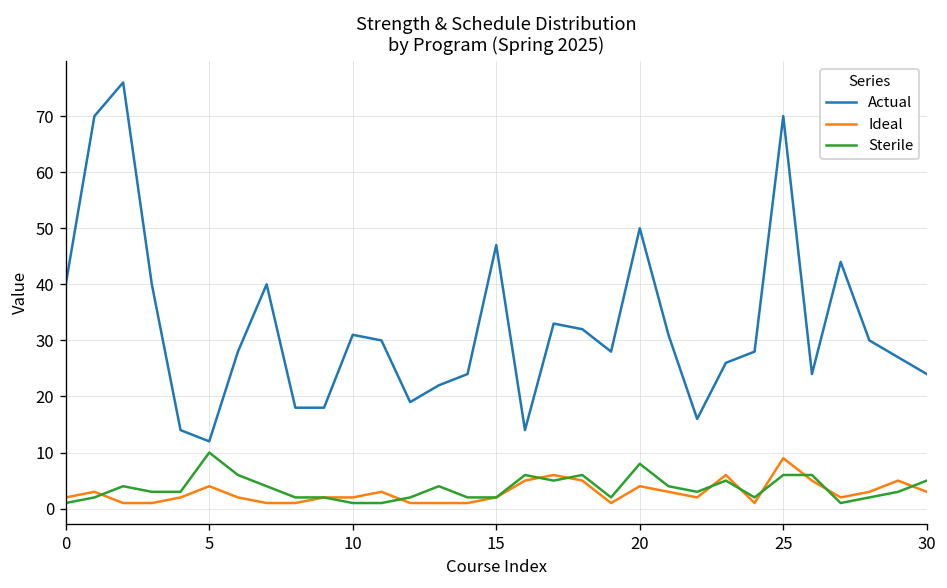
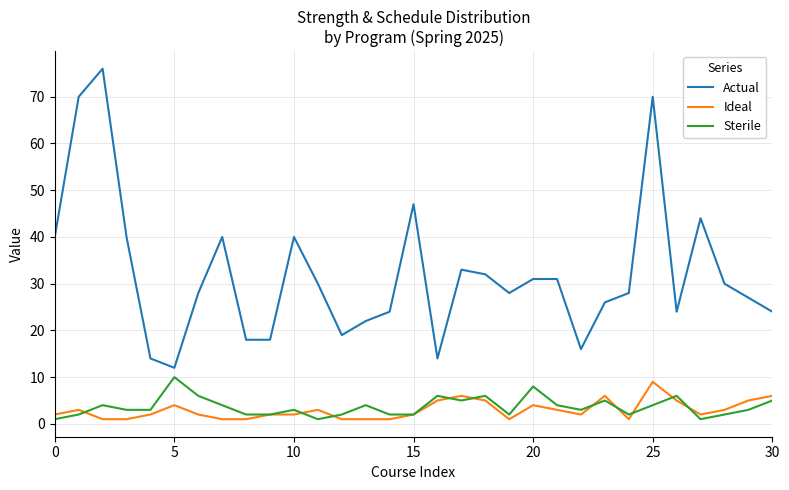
Actual, 10: 31 -> 40
Sterile, 10: 1 -> 3
Actual, 20: 50 -> 31
Sterile, 25: 6 -> 4
Ideal, 30: 3 -> 6
